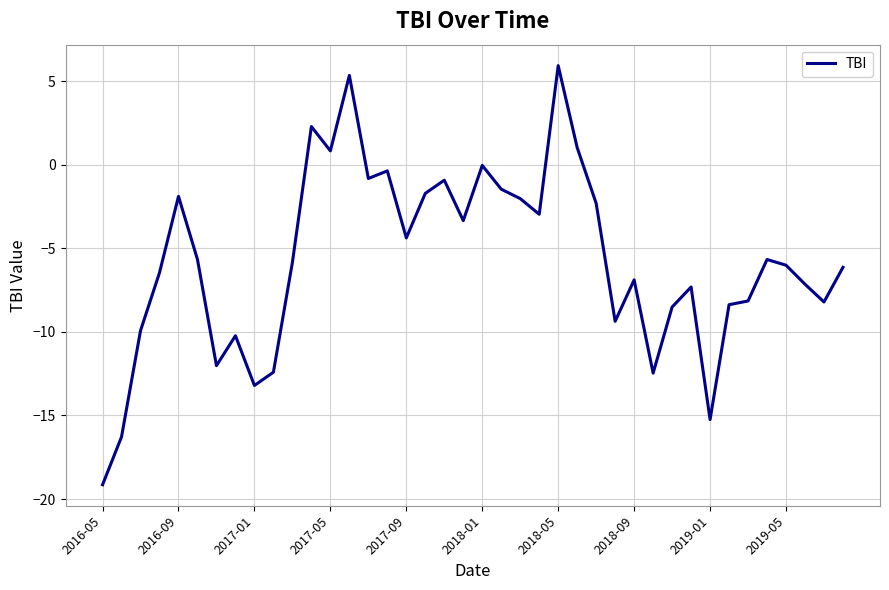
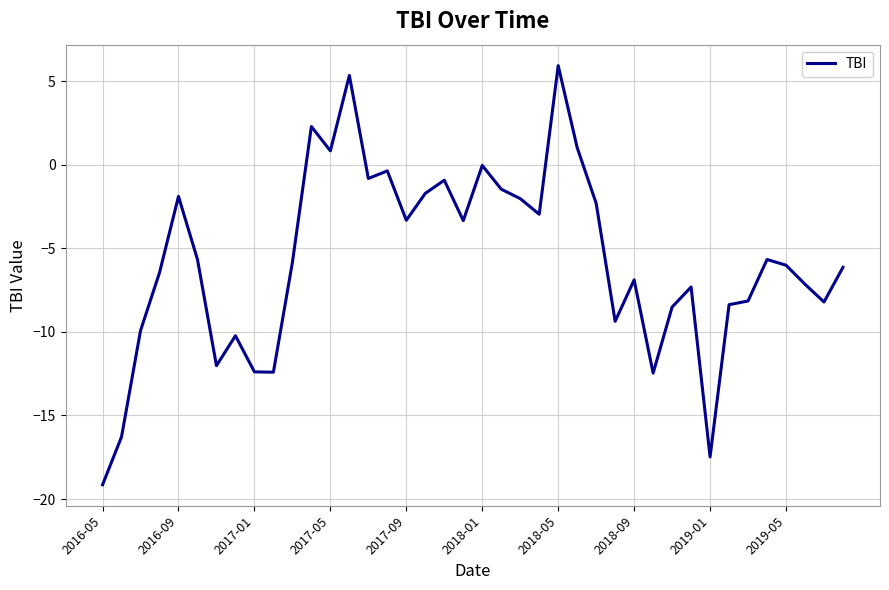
2017-01: -13.2 -> -12.4
2017-09: -4.4 -> -3.3
2019-01: -15.2 -> -17.5
